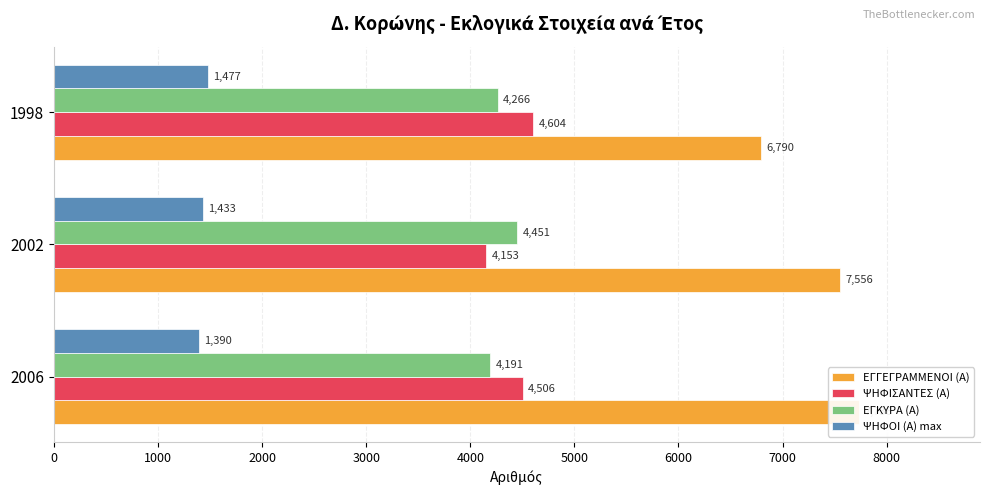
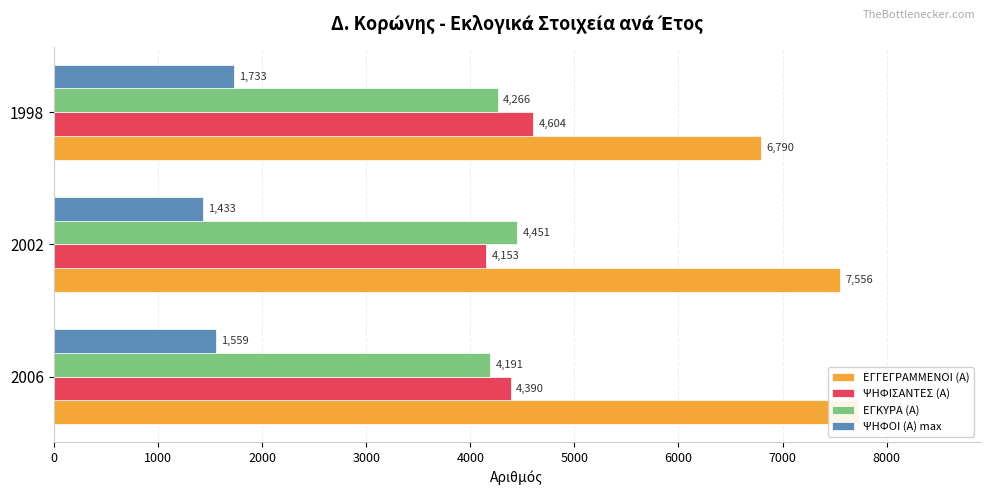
ΨΗΦΟΙ (Α) max, 1998: 1,477 -> 1,733
ΨΗΦΟΙ (Α) max, 2006: 1,390 -> 1,559
ΨΗΦΙΣΑΝΤΕΣ (Α), 2006: 4,506 -> 4,390
